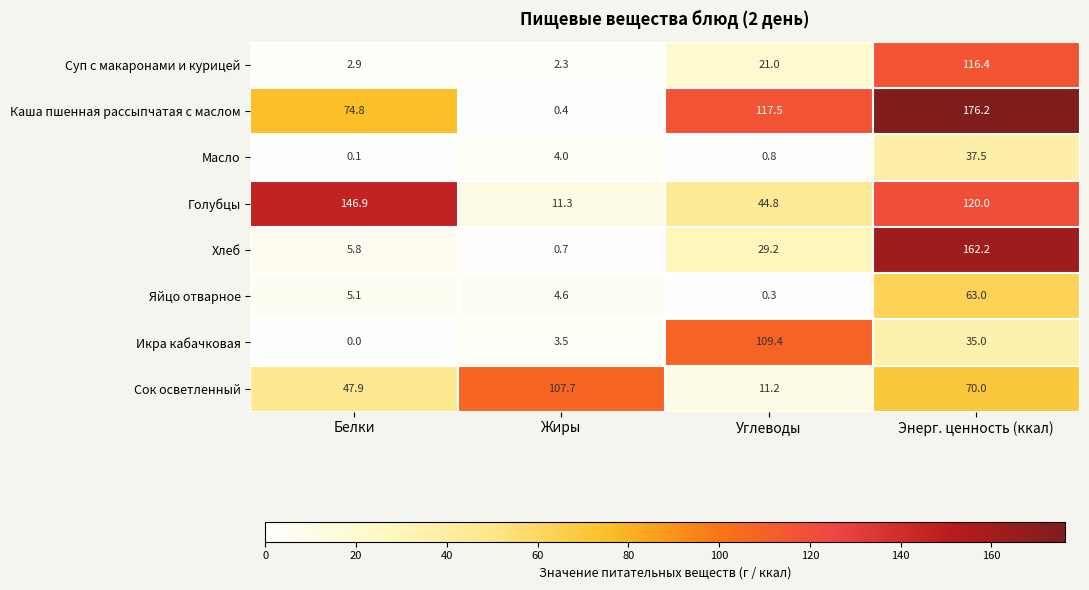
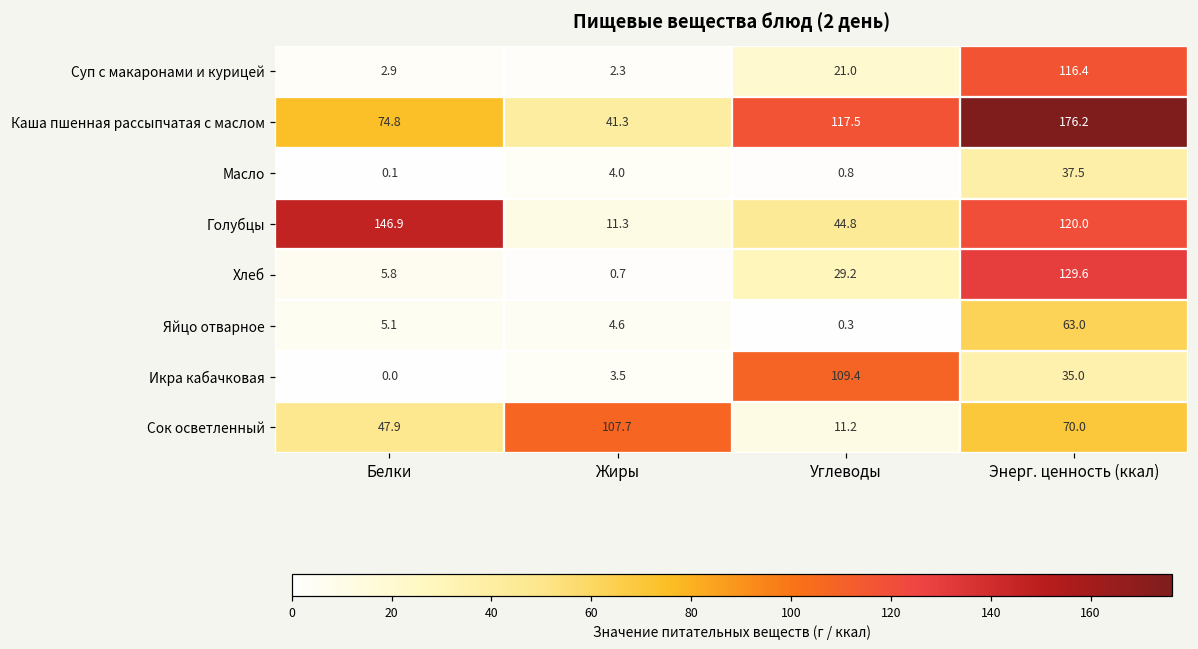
Каша пшенная рассыпчатая с маслом, Жиры: 0.4 -> 41.3
Хлеб, Энерг. ценность (ккал): 162.2 -> 129.6
